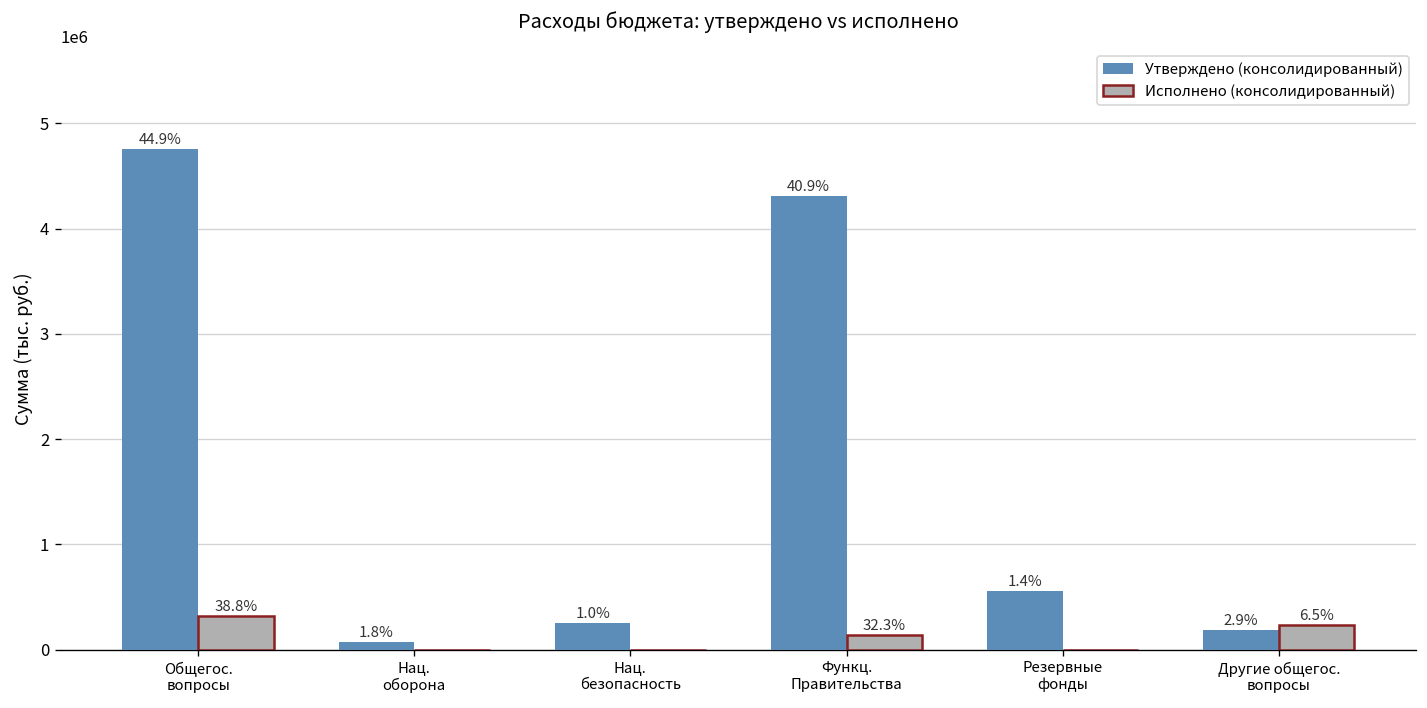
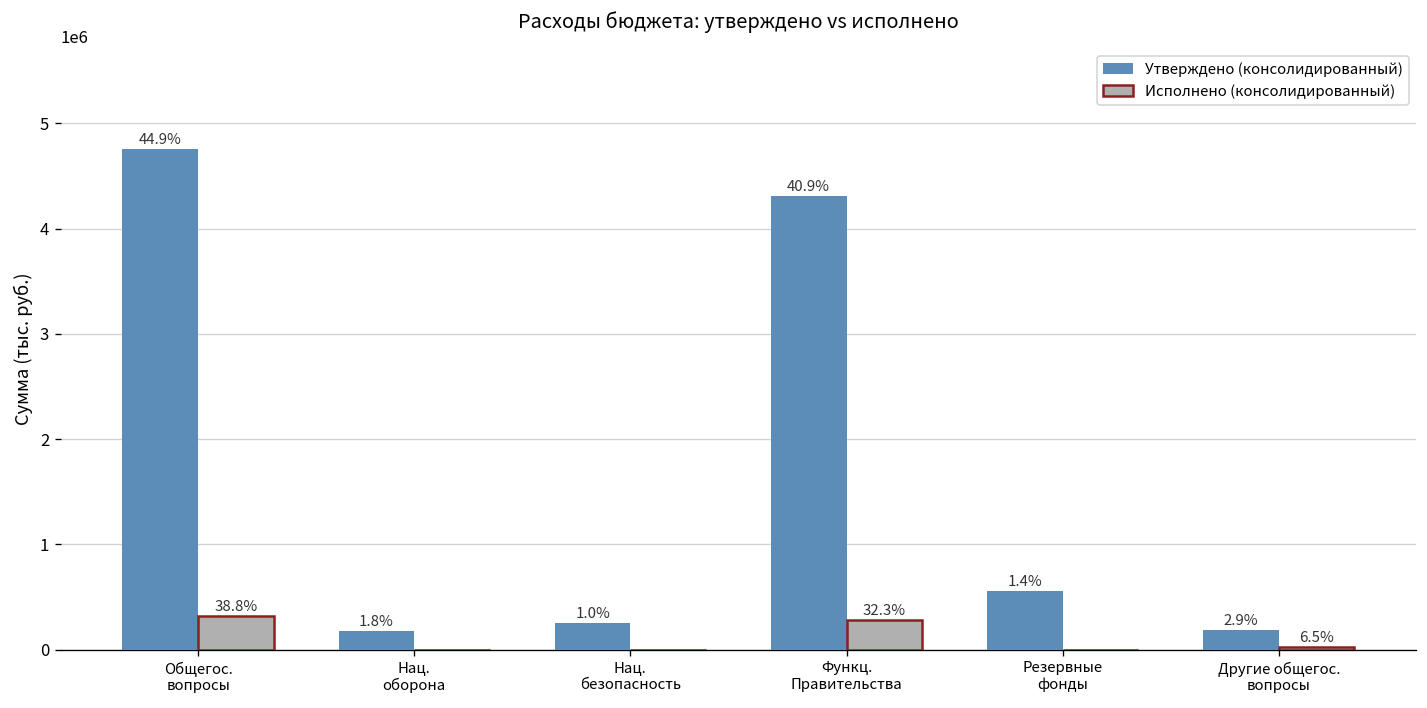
Утверждено (консолидированный), Нац. оборона: 100000 -> 200000
Исполнено (консолидированный), Функц. Правительства: 100000 -> 300000
Исполнено (консолидированный), Другие общегос. вопросы: 200000 -> 0
